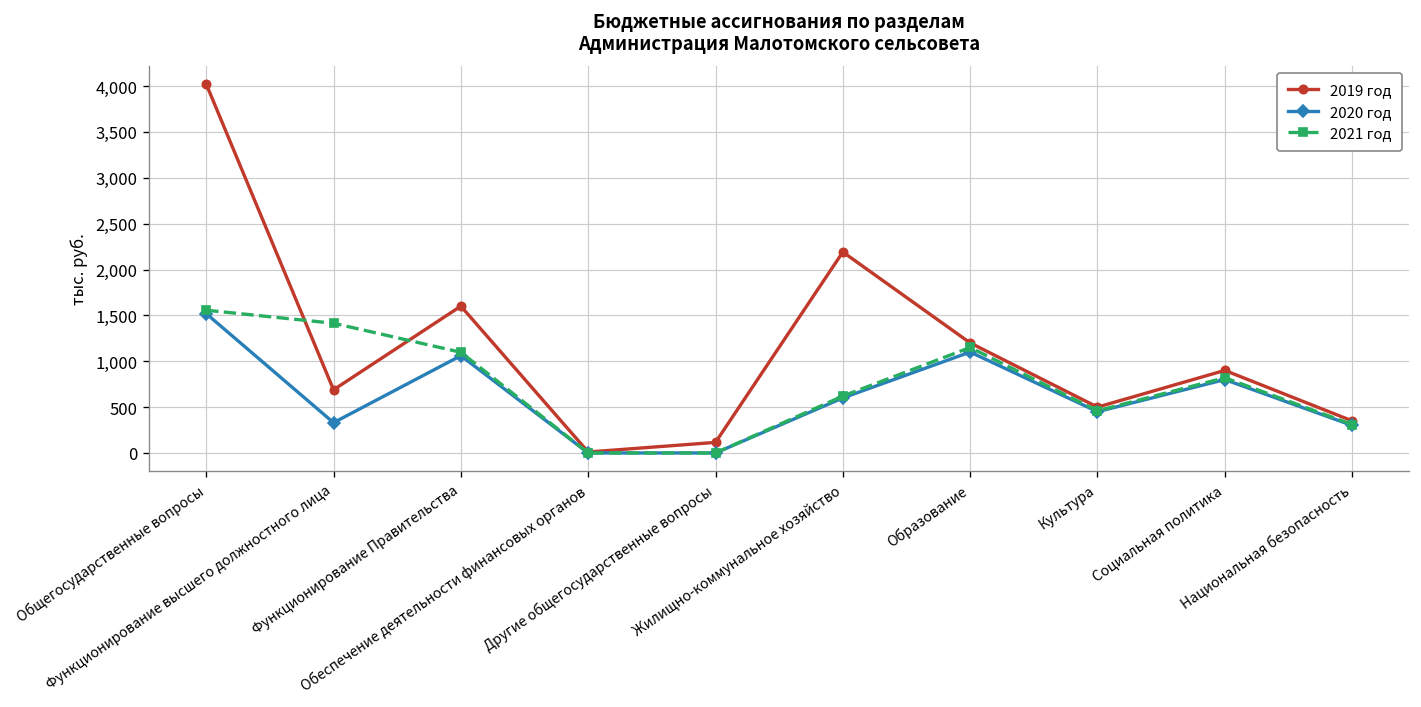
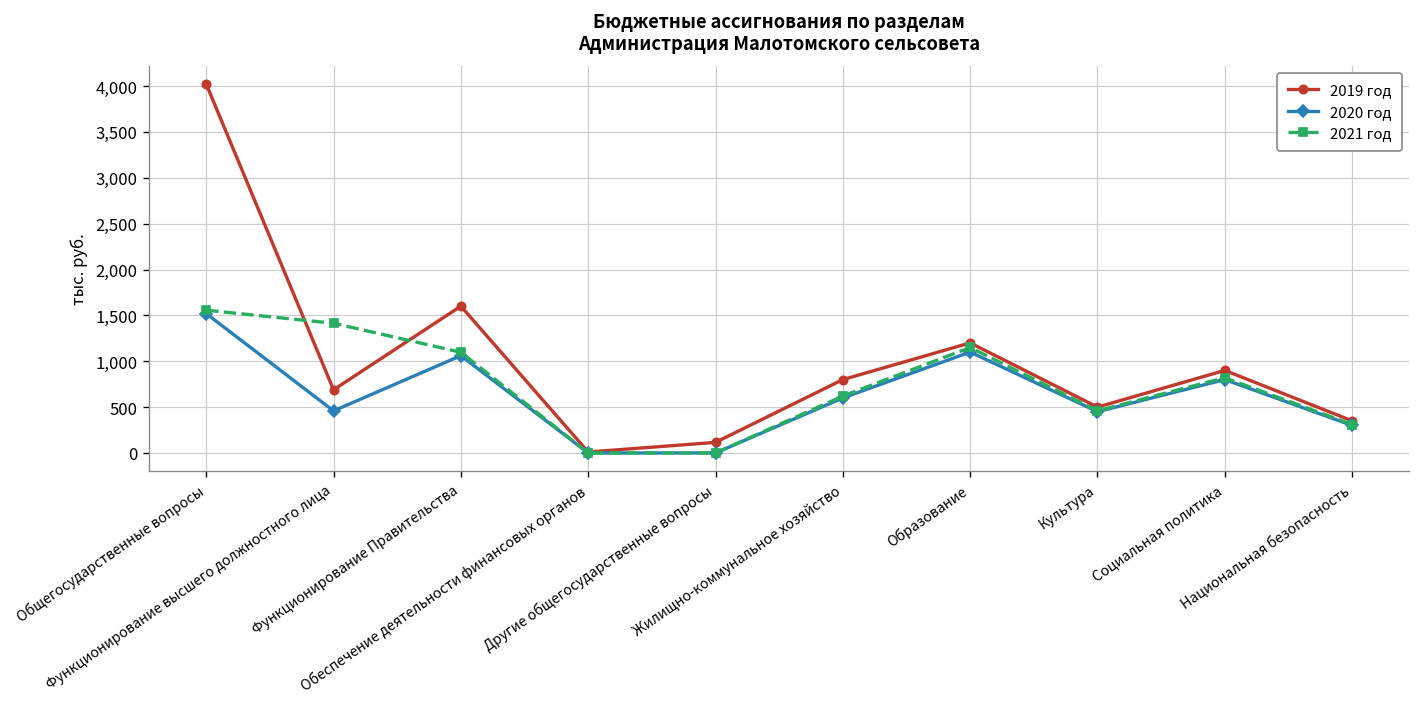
2020 год, Функционирование высшего должностного лица: 300 -> 500
2019 год, Жилищно-коммунальное хозяйство: 2,200 -> 800
